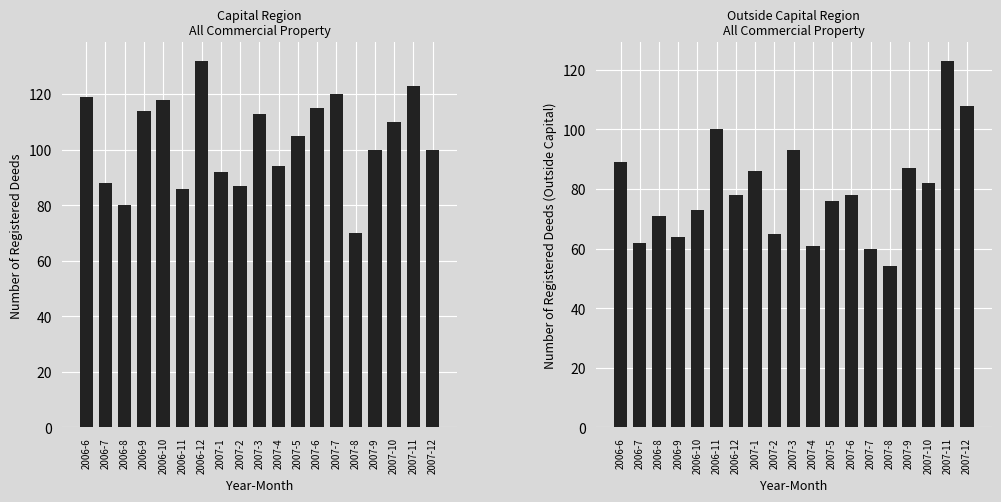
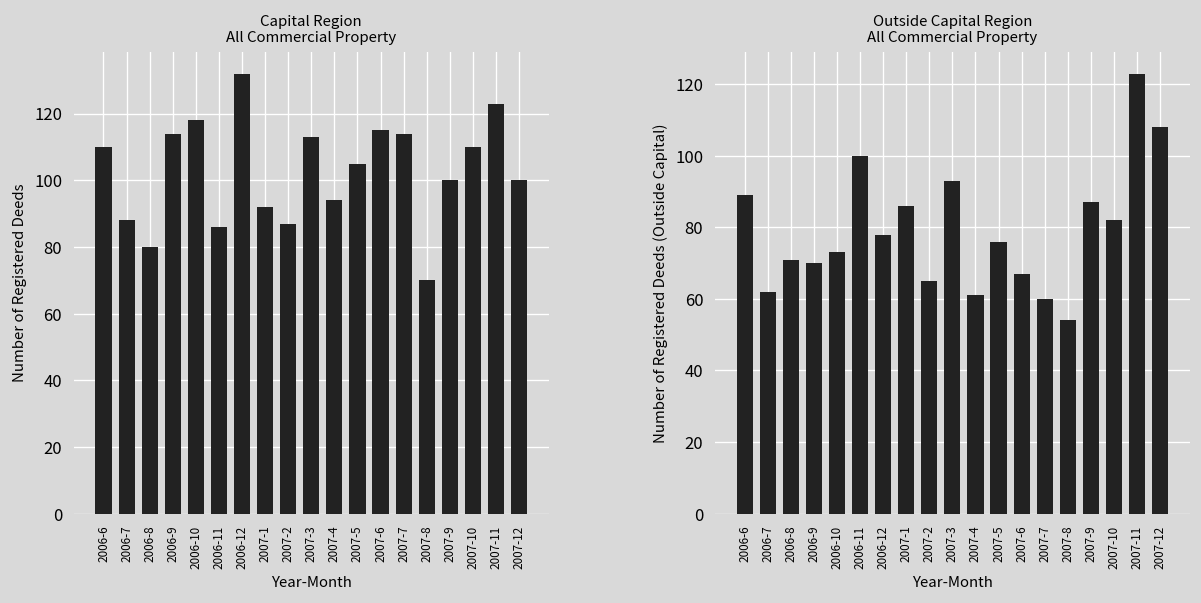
Capital Region All Commercial Property, 2006-6: 119 -> 110
Capital Region All Commercial Property, 2007-7: 120 -> 114
Outside Capital Region All Commercial Property, 2006-9: 64 -> 70
Outside Capital Region All Commercial Property, 2007-6: 78 -> 67
